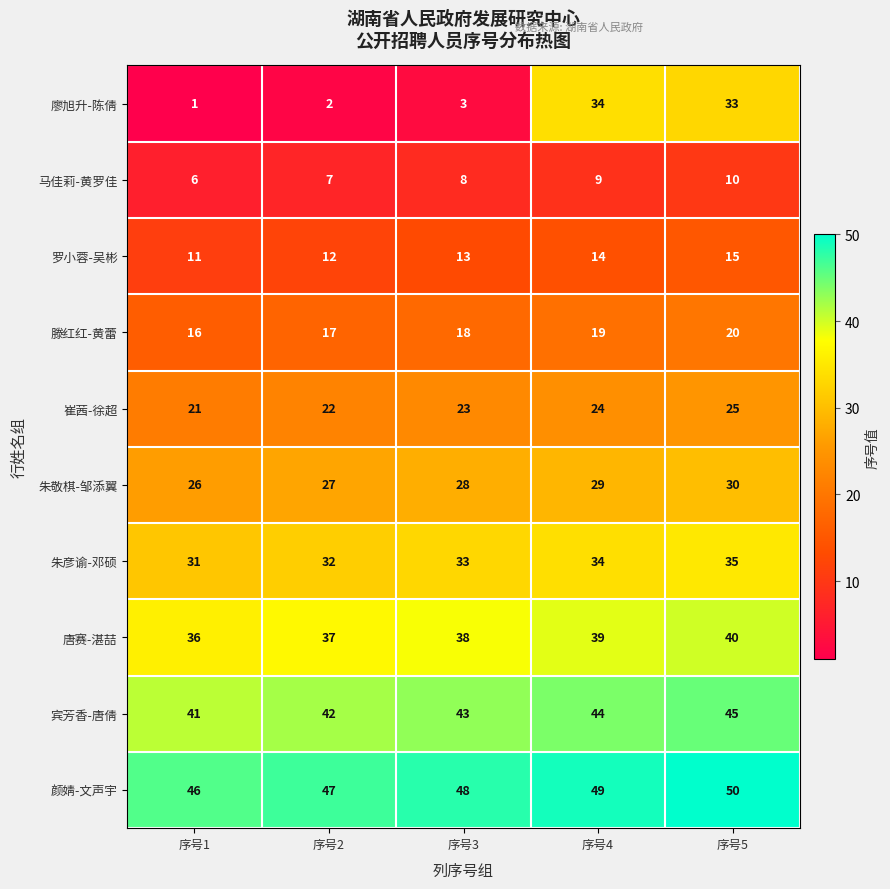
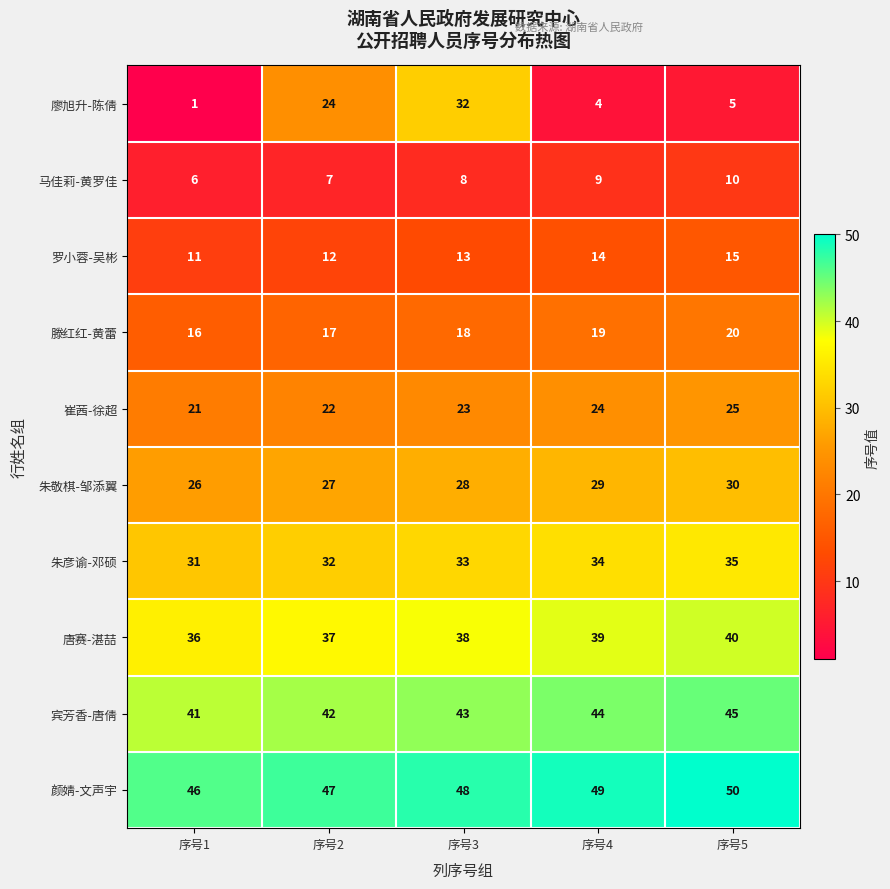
廖旭升-陈倩, 序号2: 2 -> 24
廖旭升-陈倩, 序号3: 3 -> 32
廖旭升-陈倩, 序号4: 34 -> 4
廖旭升-陈倩, 序号5: 33 -> 5
